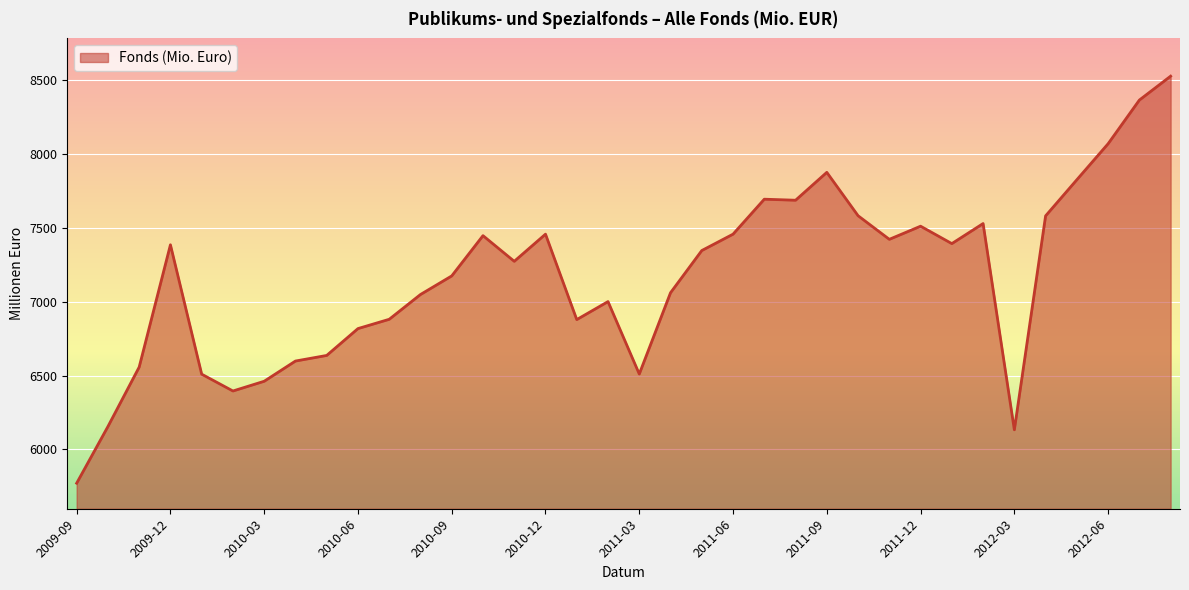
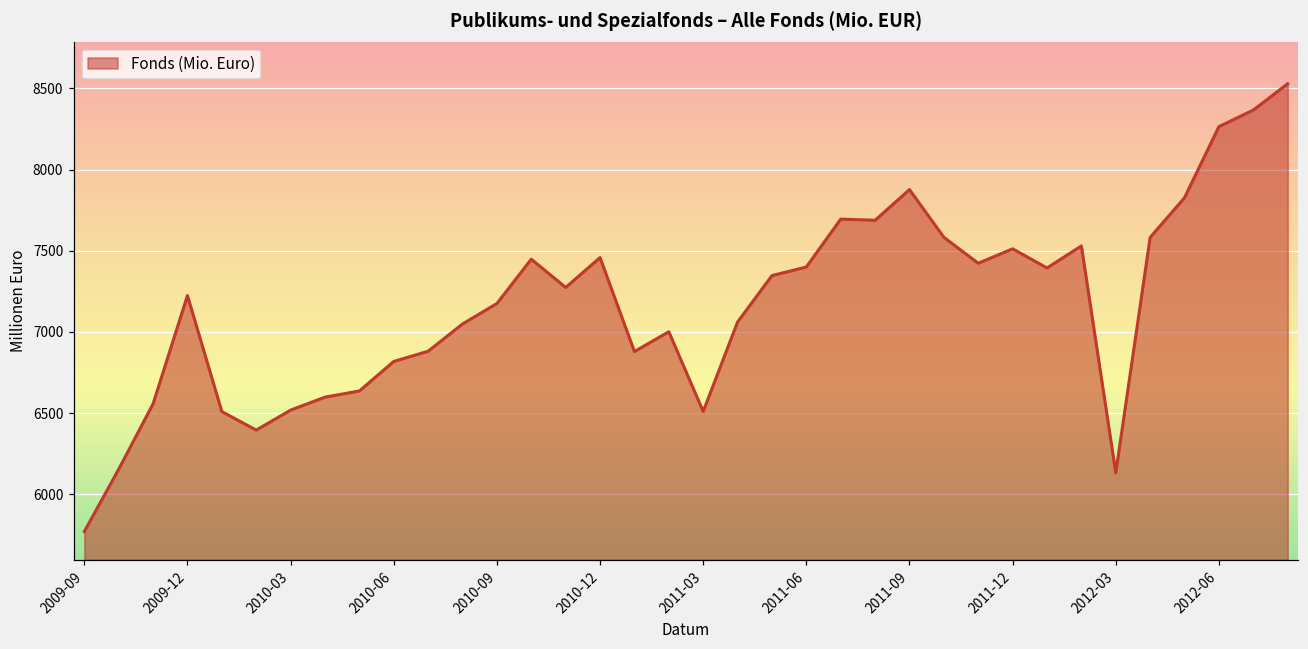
2009-12: 7390 -> 7220
2010-03: 6460 -> 6520
2011-06: 7460 -> 7400
2012-06: 8070 -> 8270
